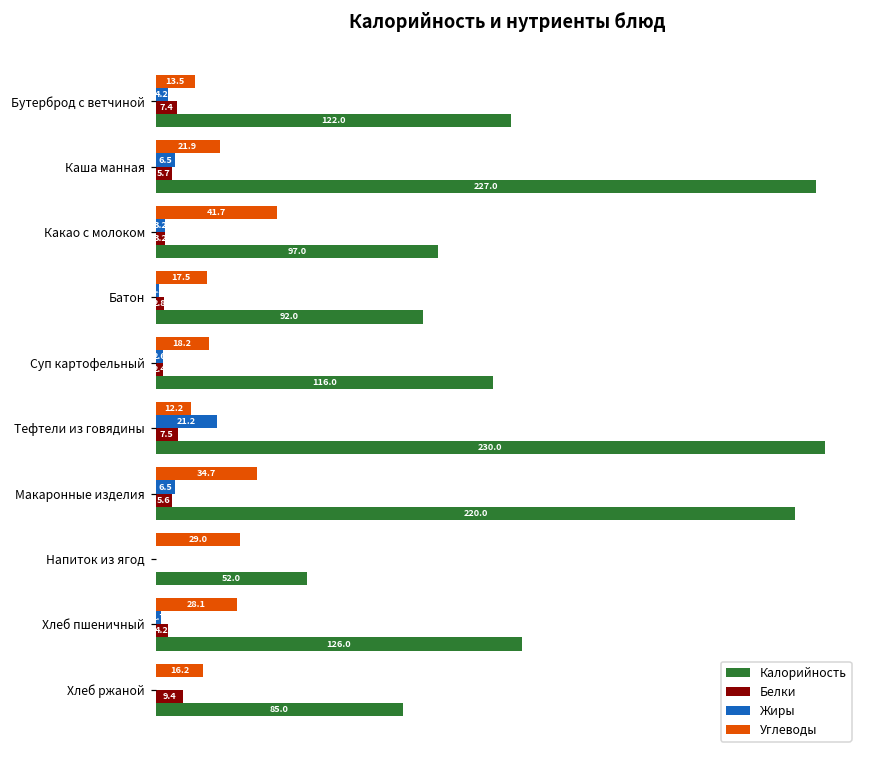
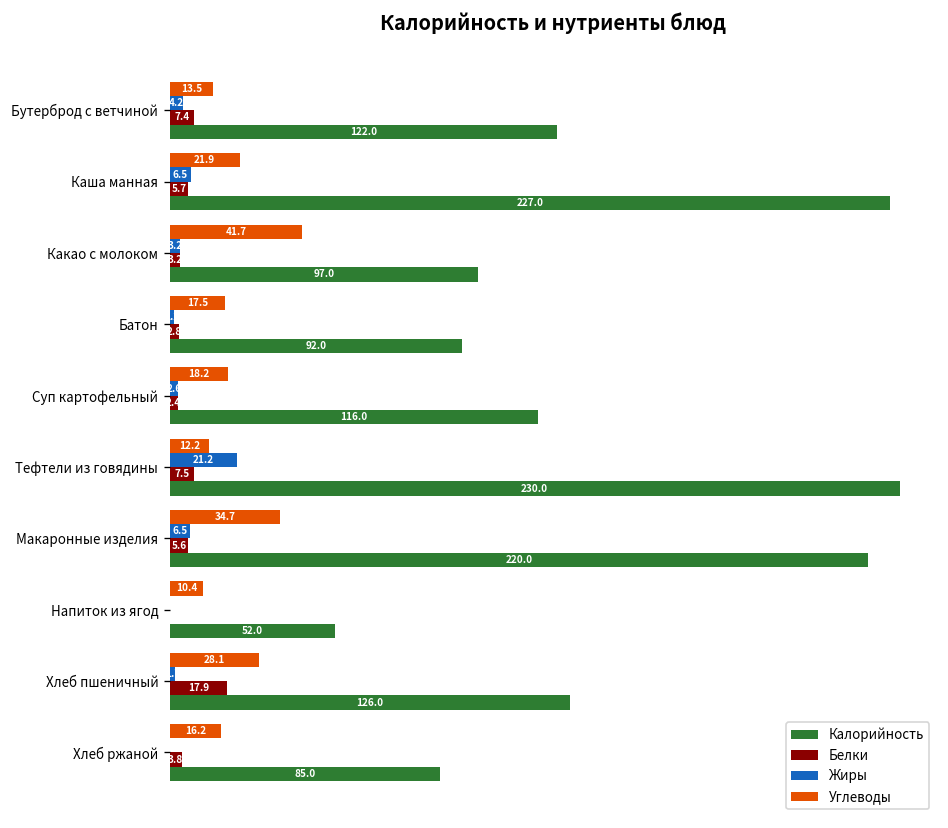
Углеводы, Напиток из ягод: 29.0 -> 10.4
Белки, Хлеб пшеничный: 4.2 -> 17.9
Белки, Хлеб ржаной: 9.4 -> 3.8
